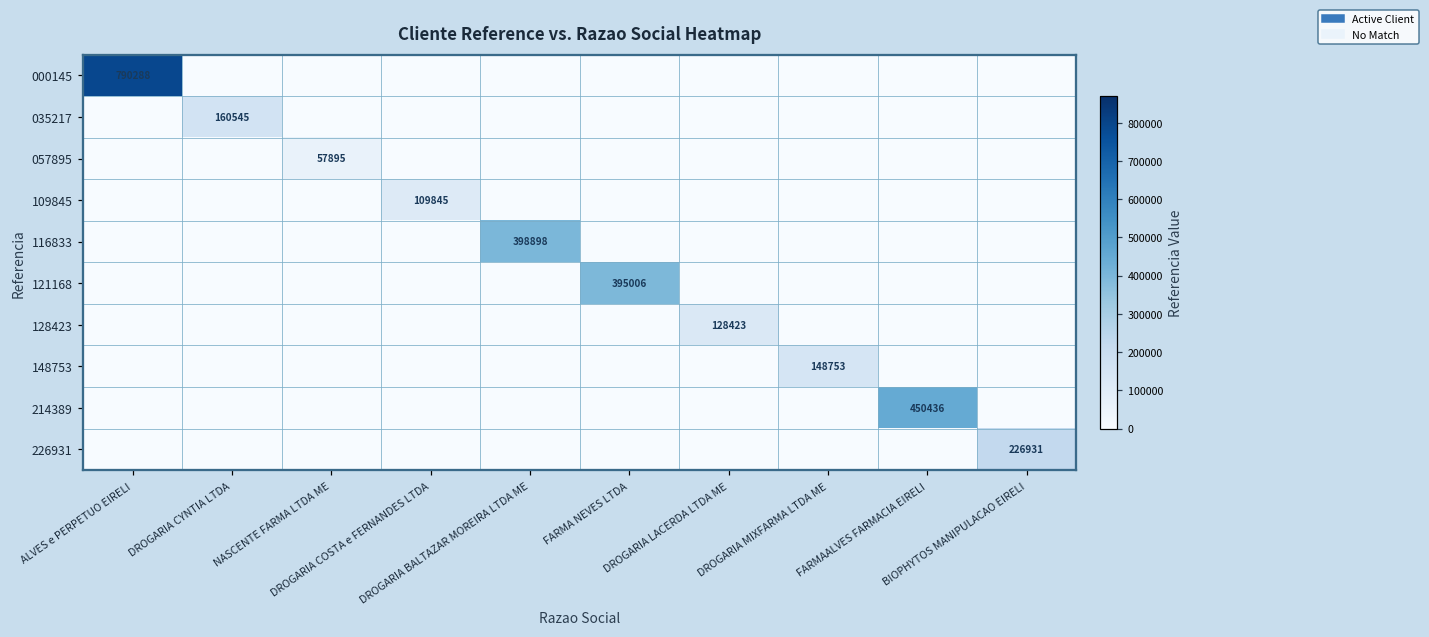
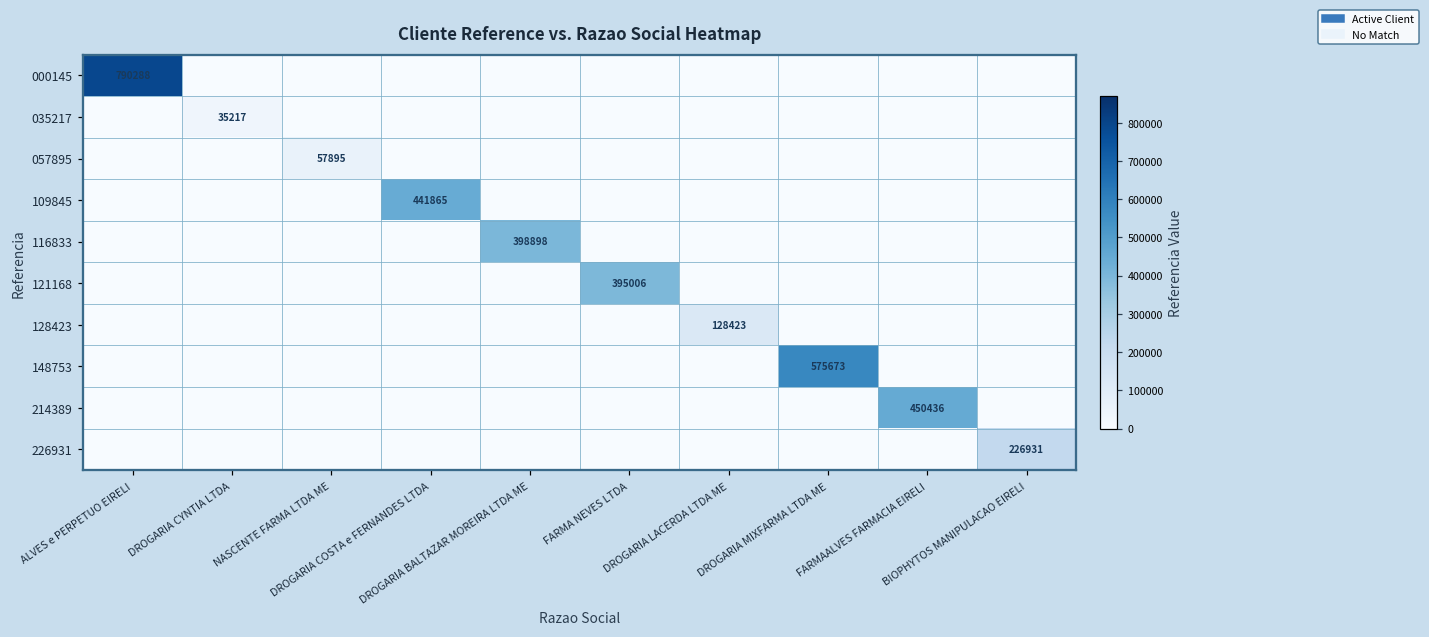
035217, DROGARIA CYNTIA LTDA: 160545 -> 35217
109845, DROGARIA COSTA e FERNANDES LTDA: 109845 -> 441865
148753, DROGARIA MIXFARMA LTDA ME: 148753 -> 575673
